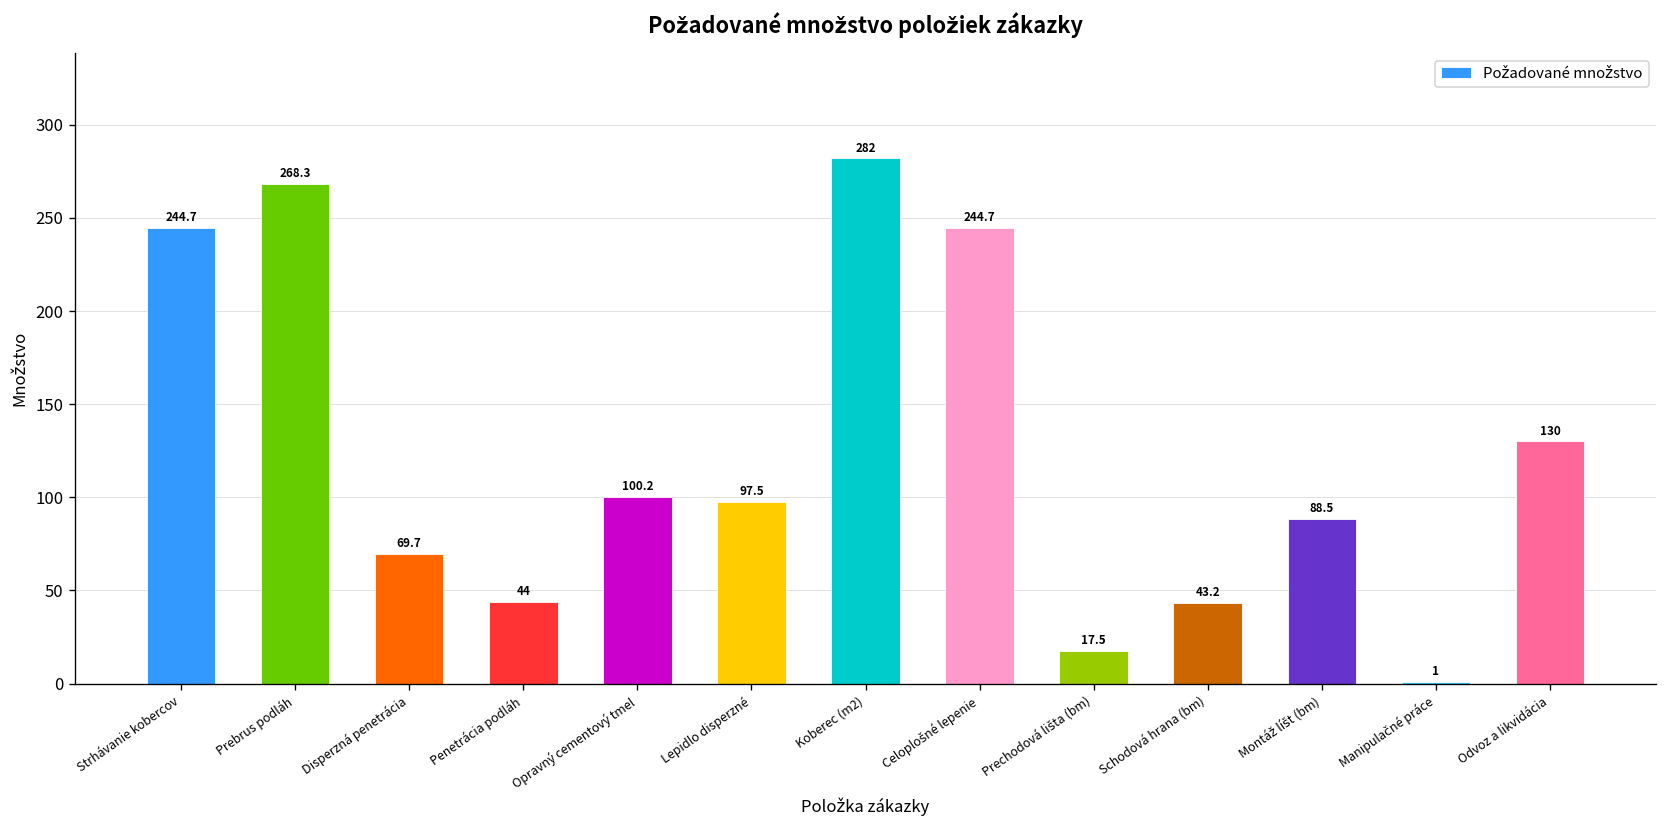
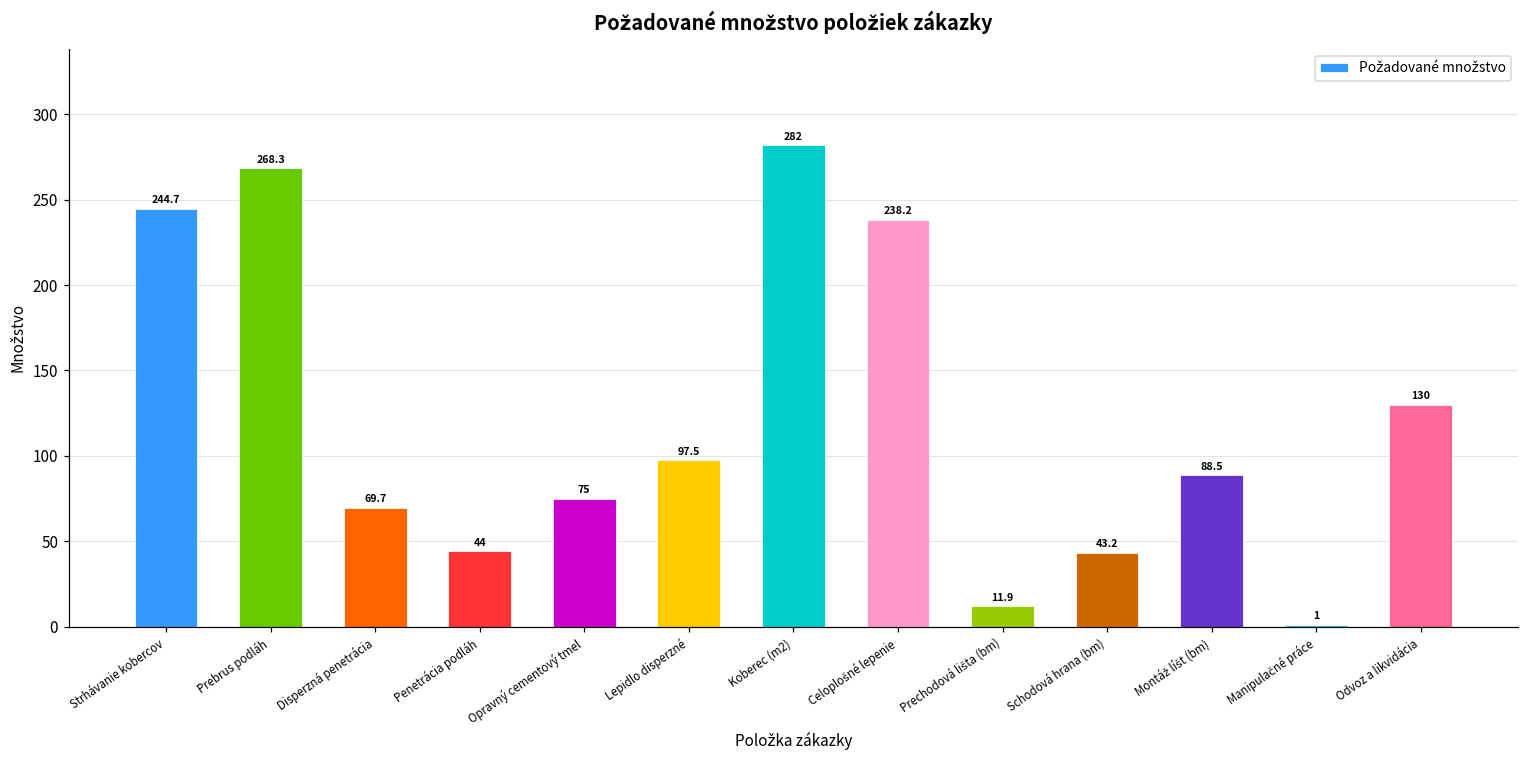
Opravný cementový tmel: 100.2 -> 75
Celoplošné lepenie: 244.7 -> 238.2
Prechodová lišta (bm): 17.5 -> 11.9
